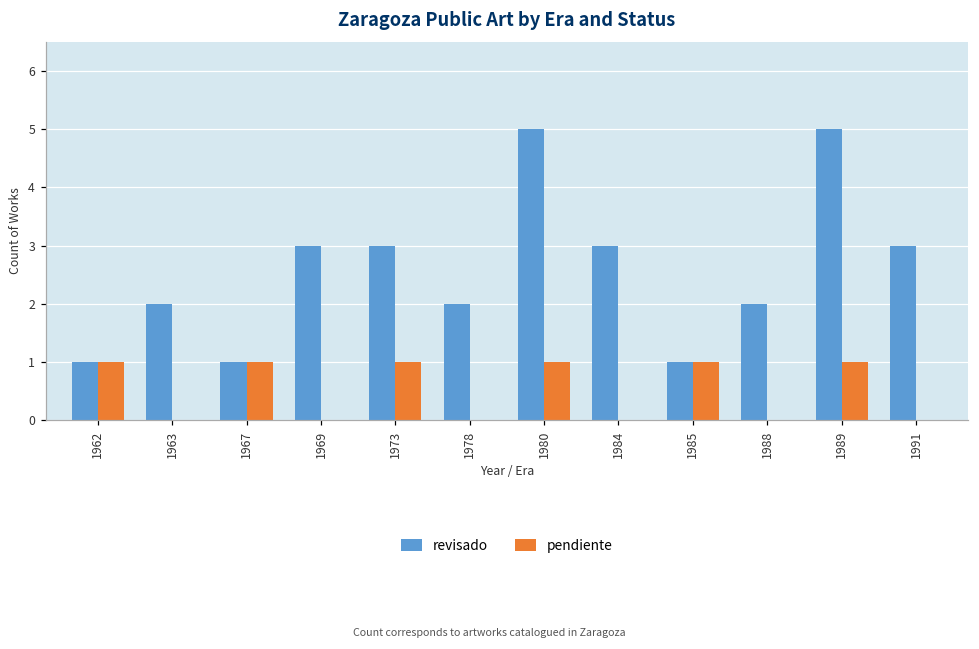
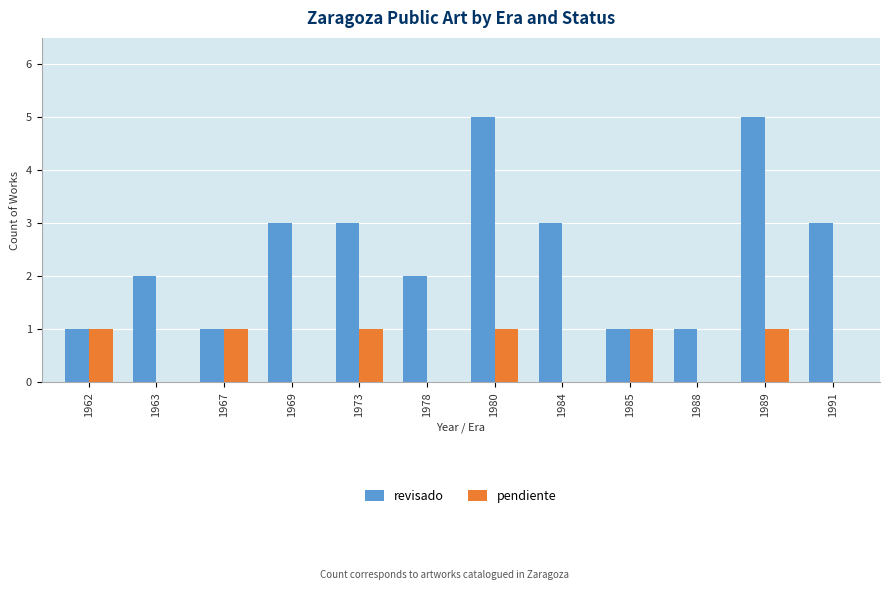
revisado, 1988: 2 -> 1
